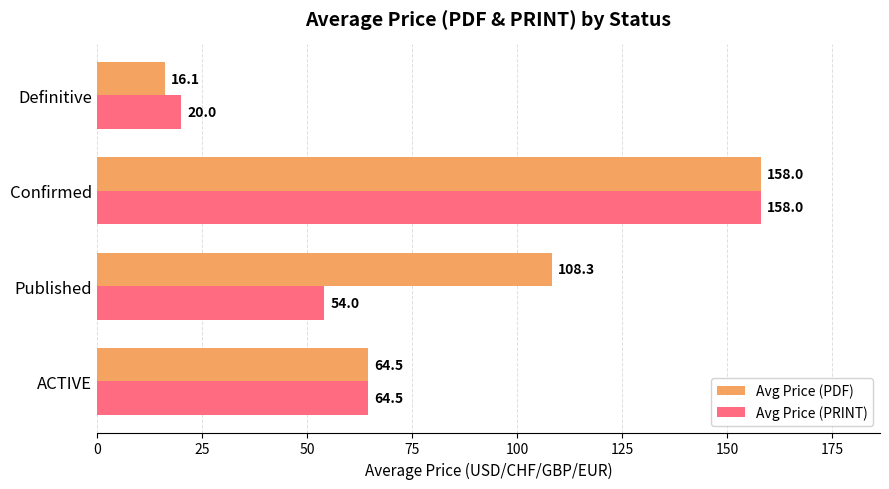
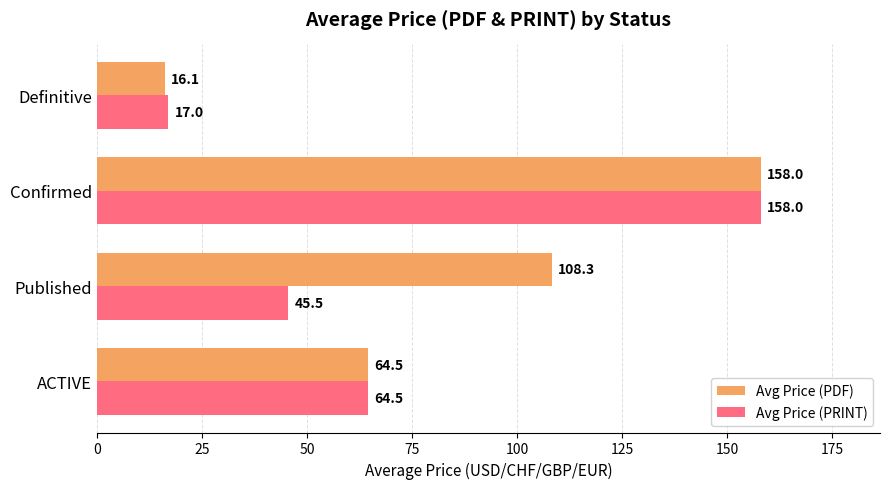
Avg Price (PRINT), Definitive: 20.0 -> 17.0
Avg Price (PRINT), Published: 54.0 -> 45.5
